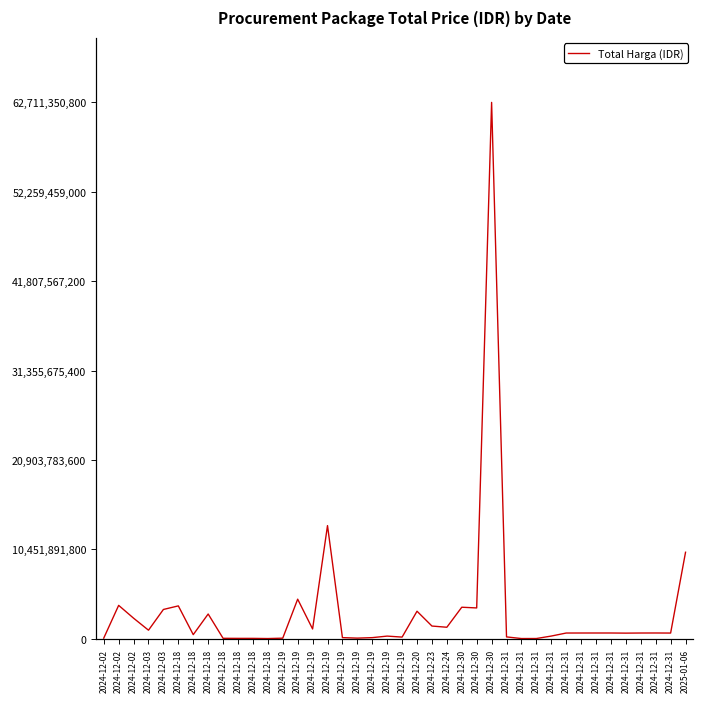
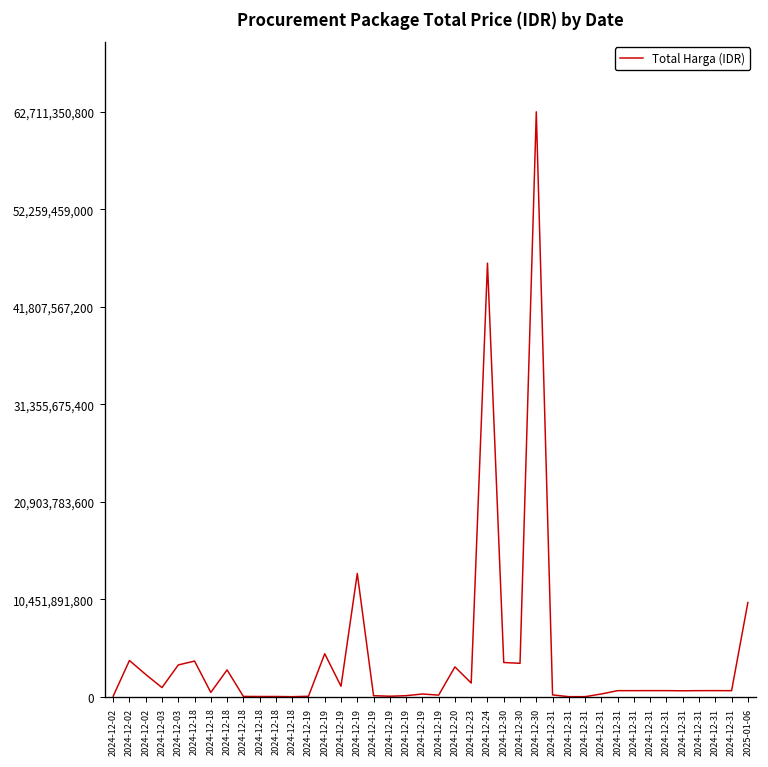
2024-12-24: 1,000,000,000 -> 46,000,000,000
